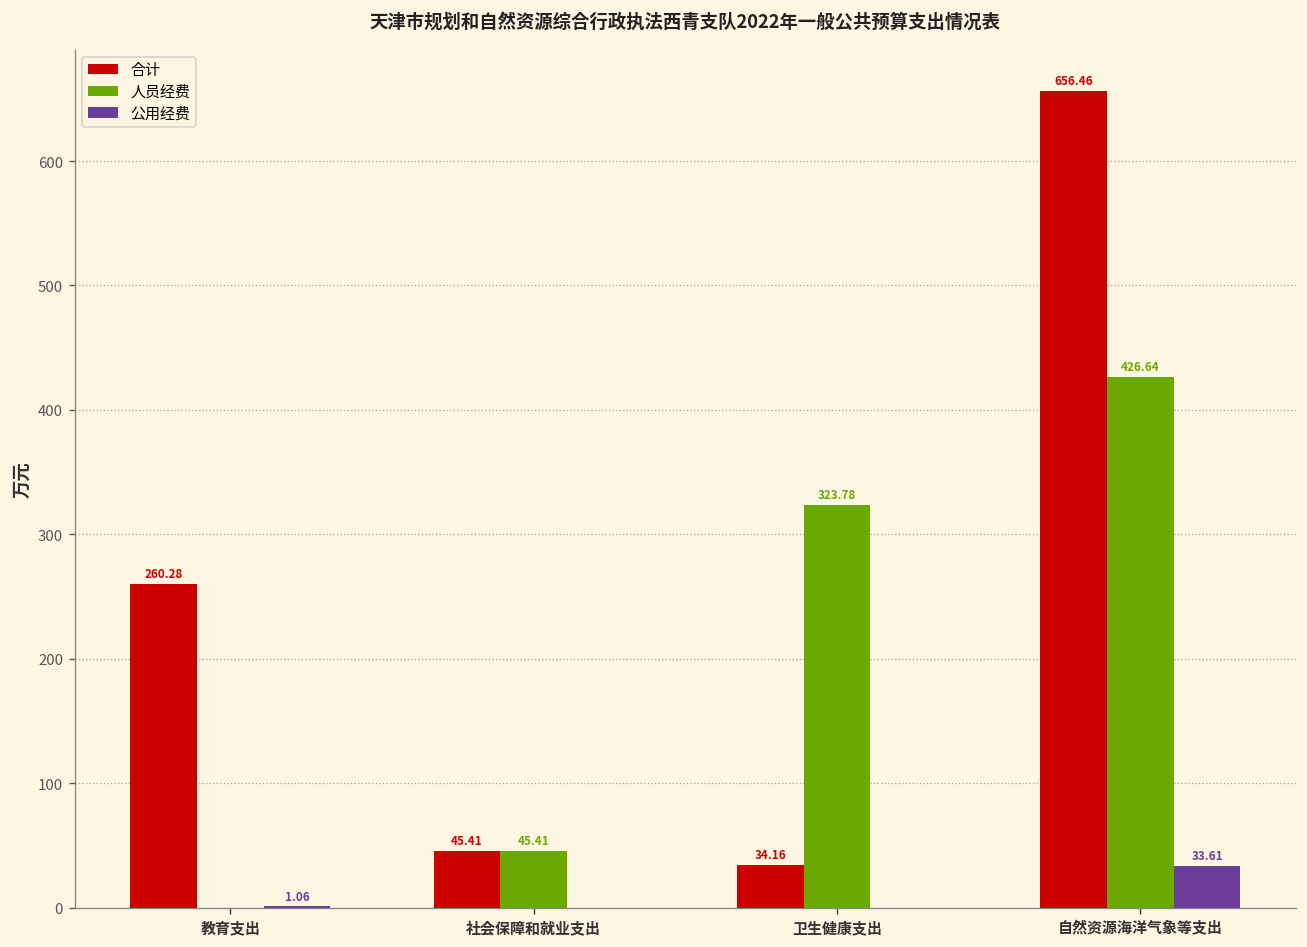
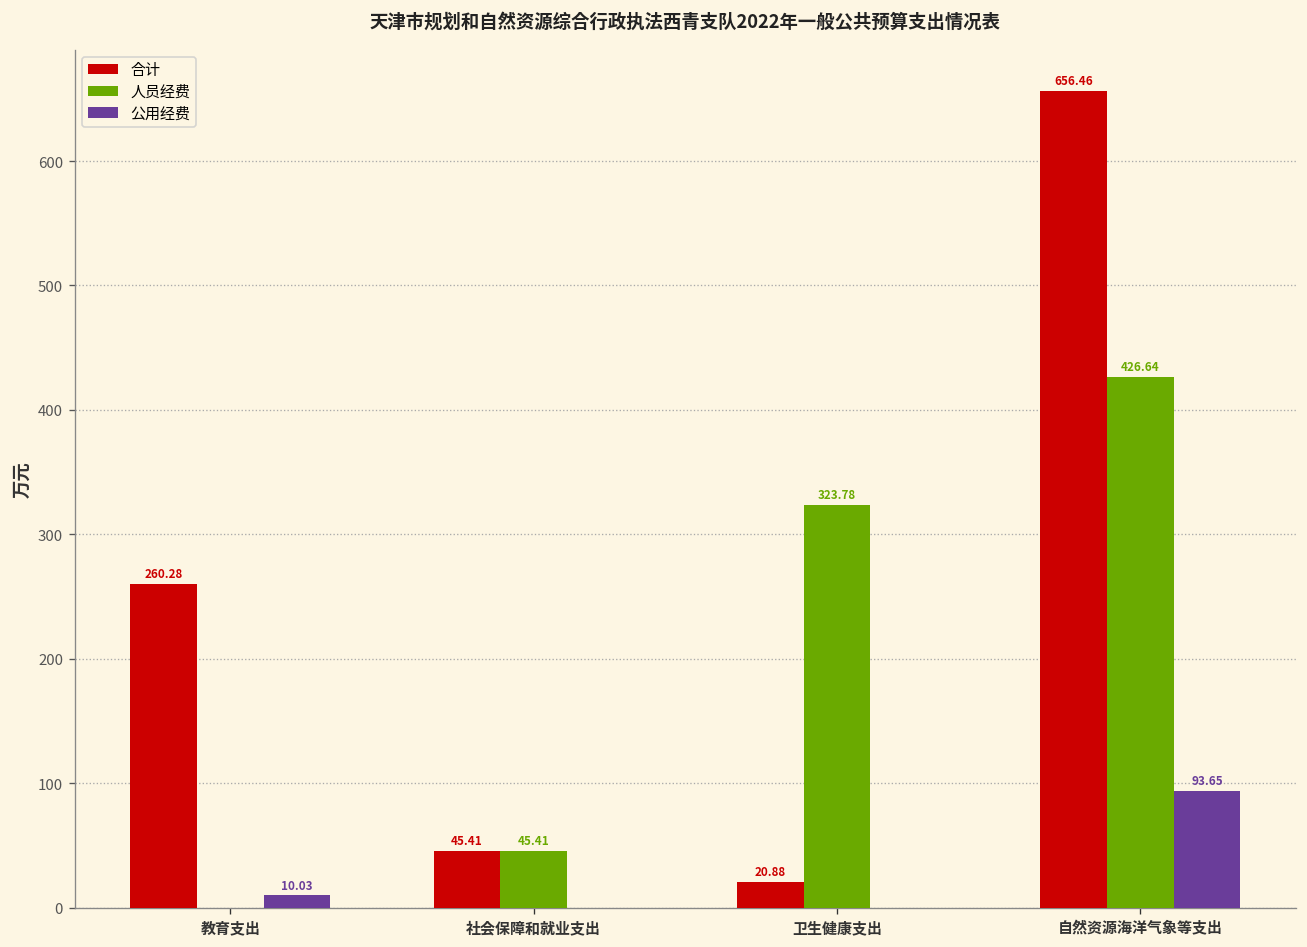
公用经费, 教育支出: 1.06 -> 10.03
合计, 卫生健康支出: 34.16 -> 20.88
公用经费, 自然资源海洋气象等支出: 33.61 -> 93.65
